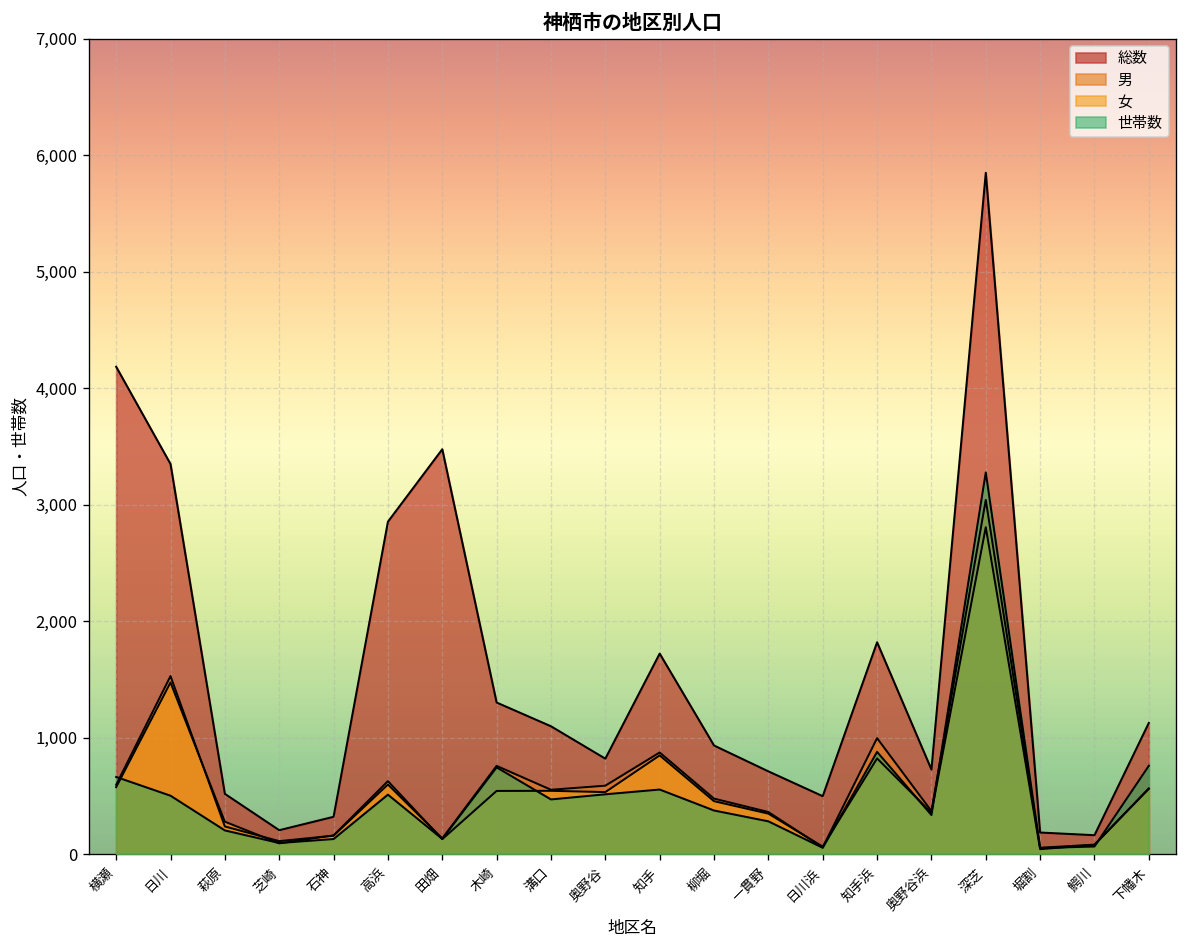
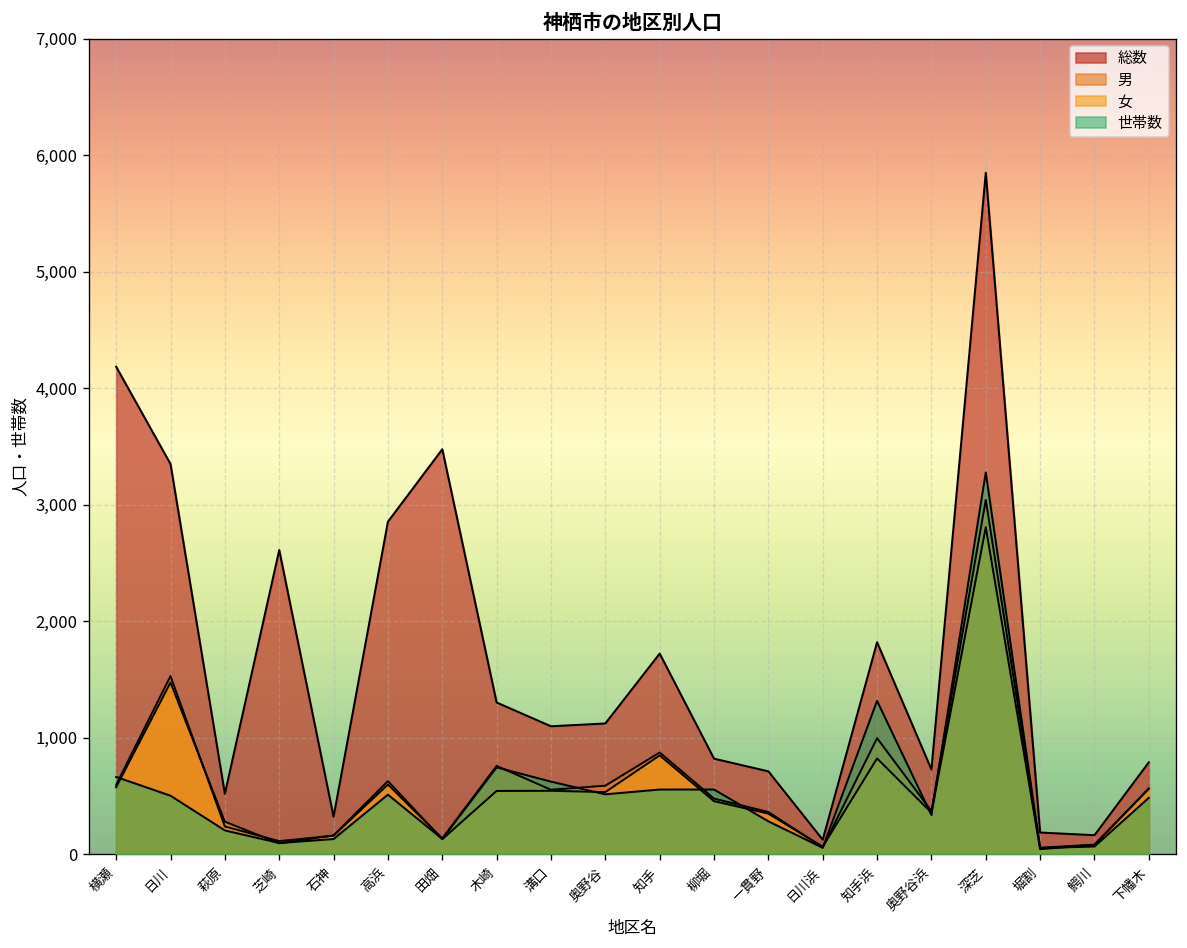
総数, 芝崎: 200 -> 2,600
世帯数, 溝口: 500 -> 600
総数, 奥野谷: 800 -> 1,100
総数, 柳堀: 900 -> 800
世帯数, 柳堀: 400 -> 600
総数, 日川浜: 500 -> 100
世帯数, 知手浜: 900 -> 1,300
総数, 下幡木: 1,100 -> 800
世帯数, 下幡木: 800 -> 500
